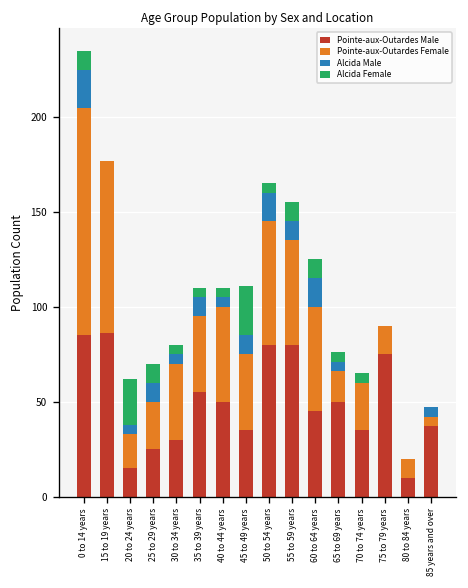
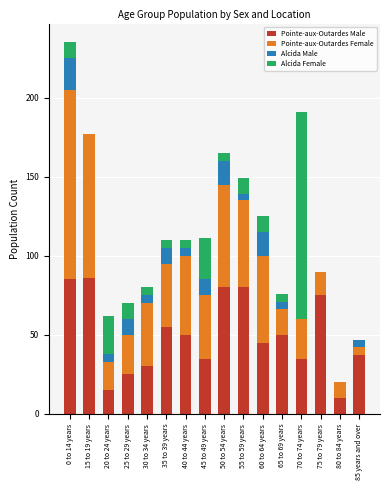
Alcida Male, 55 to 59 years: 10 -> 4
Alcida Female, 70 to 74 years: 5 -> 131
